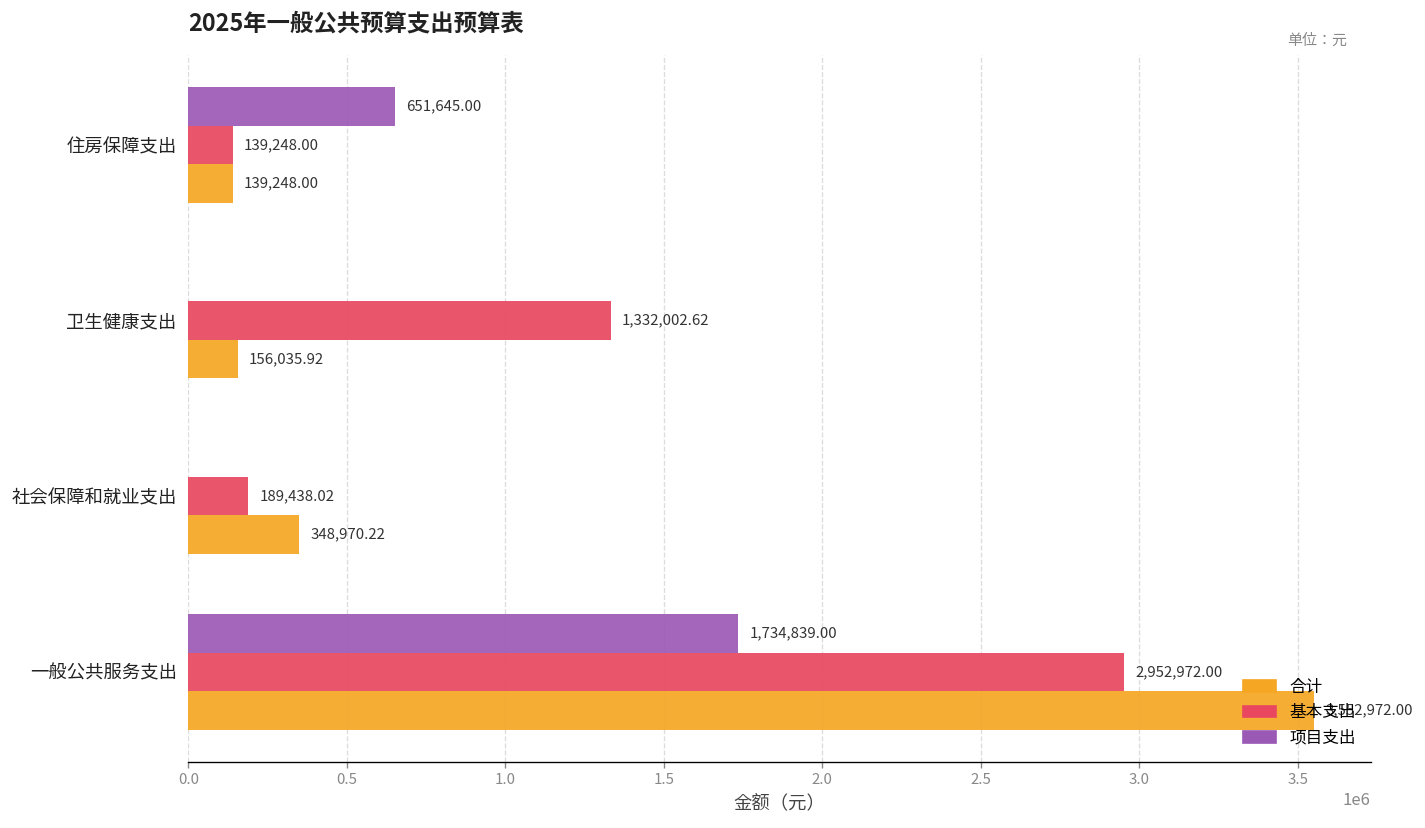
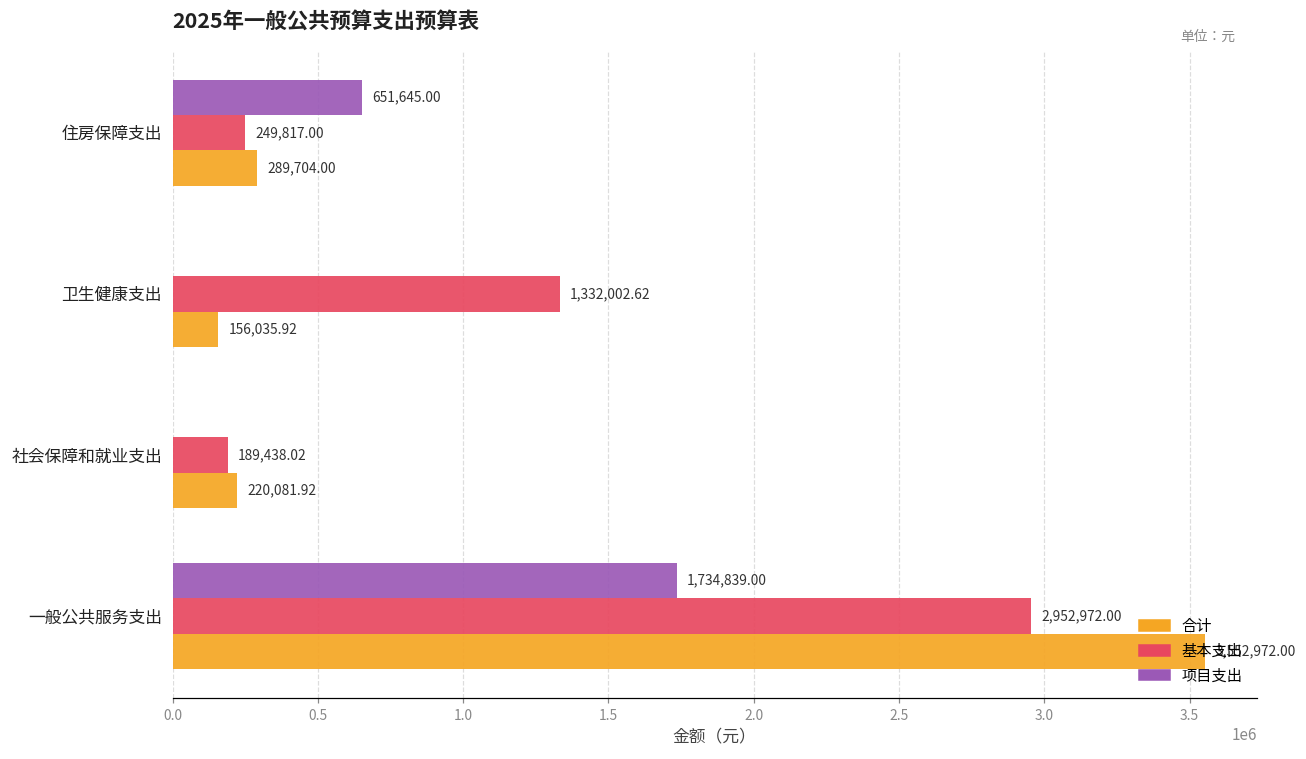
基本支出, 住房保障支出: 139,248.00 -> 249,817.00
合计, 住房保障支出: 139,248.00 -> 289,704.00
合计, 社会保障和就业支出: 348,970.22 -> 220,081.92
